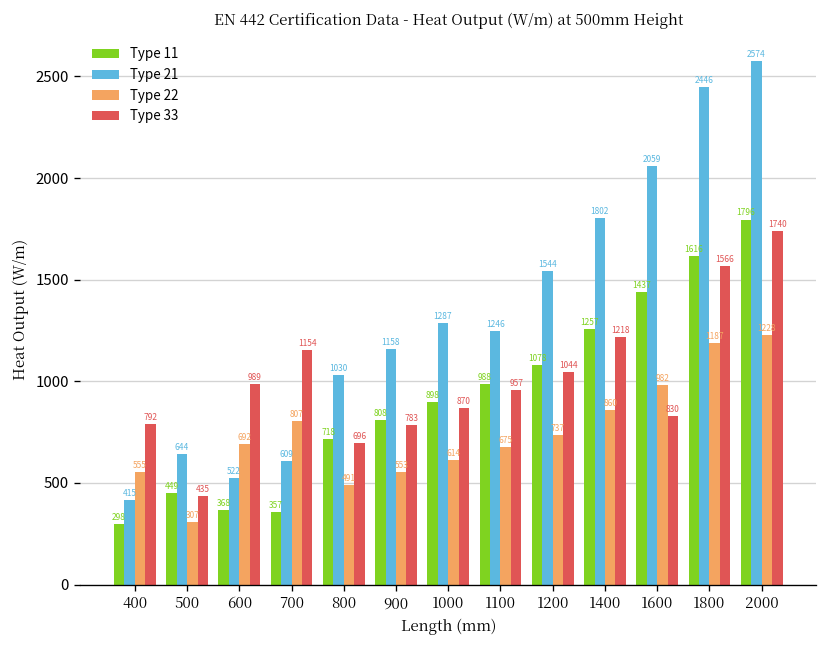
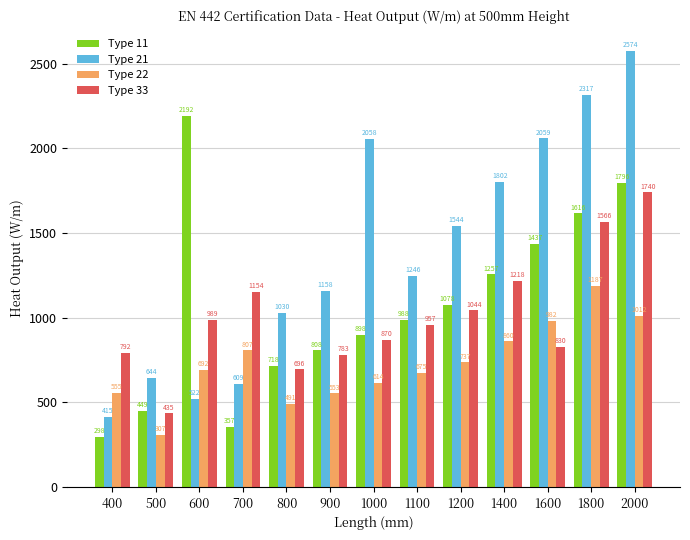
Type 11, 600: 368 -> 2192
Type 21, 1000: 1287 -> 2058
Type 21, 1800: 2446 -> 2317
Type 22, 2000: 1228 -> 1012
